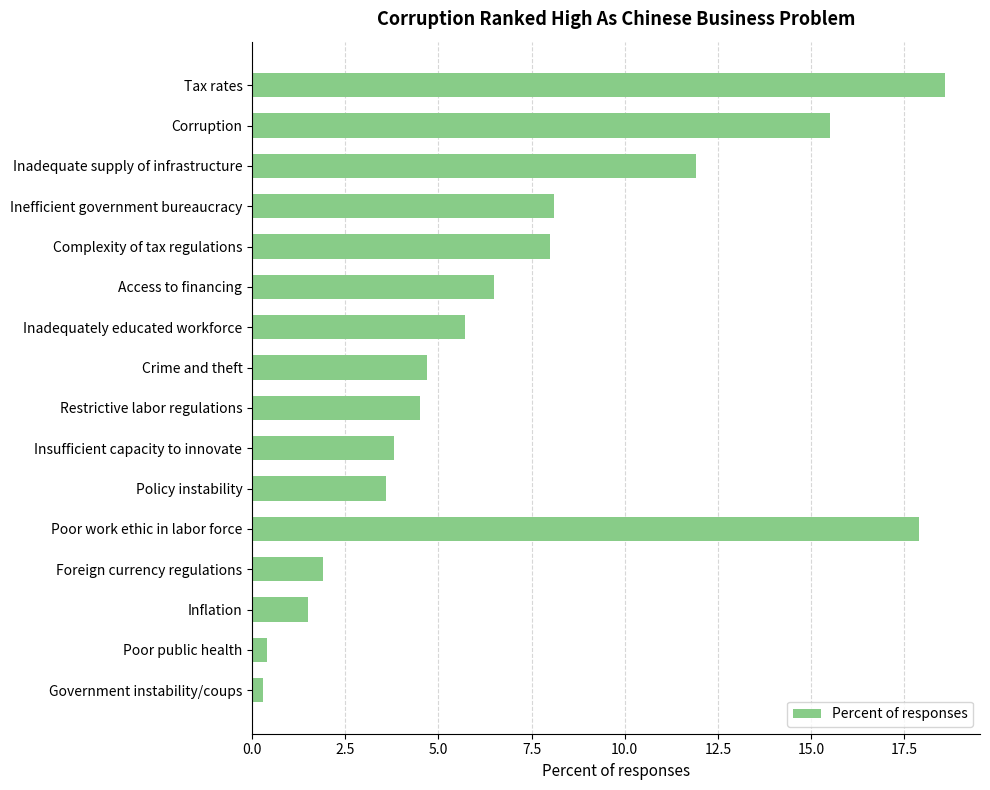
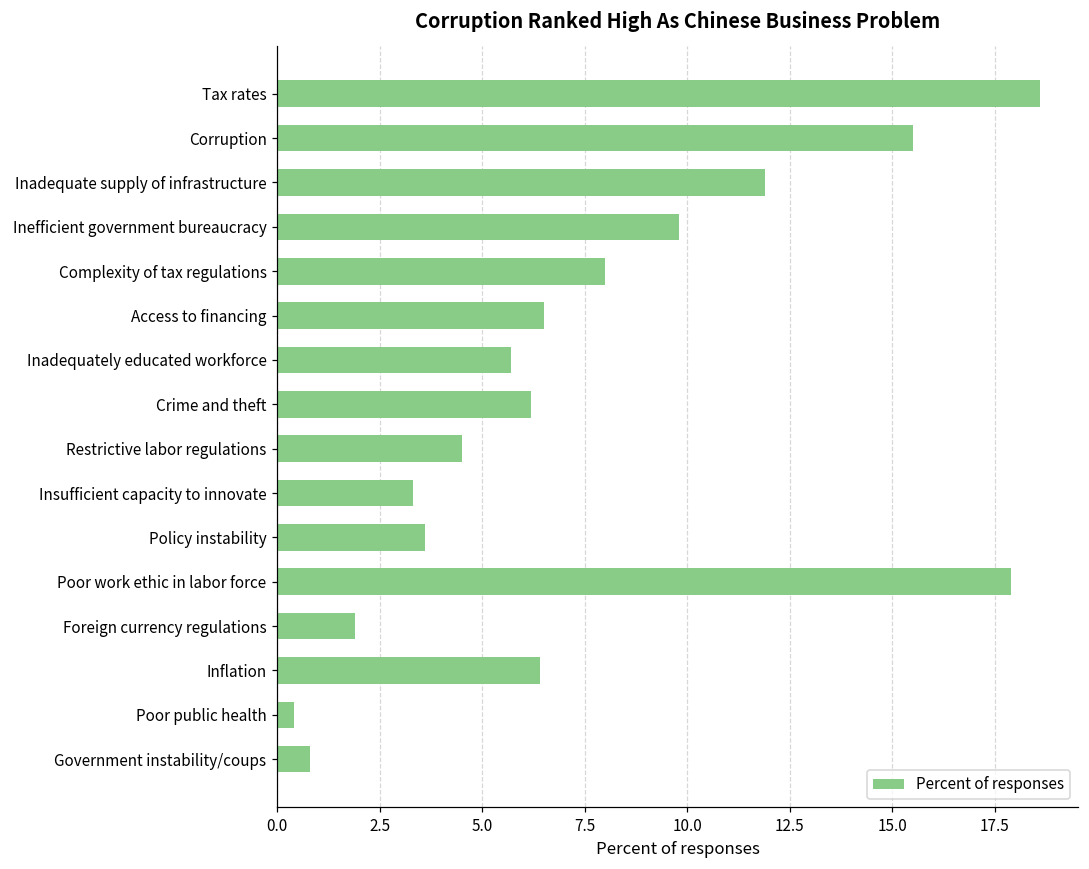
Inefficient government bureaucracy: 8.1 -> 9.8
Crime and theft: 4.7 -> 6.2
Insufficient capacity to innovate: 3.8 -> 3.3
Inflation: 1.5 -> 6.4
Government instability/coups: 0.3 -> 0.8
